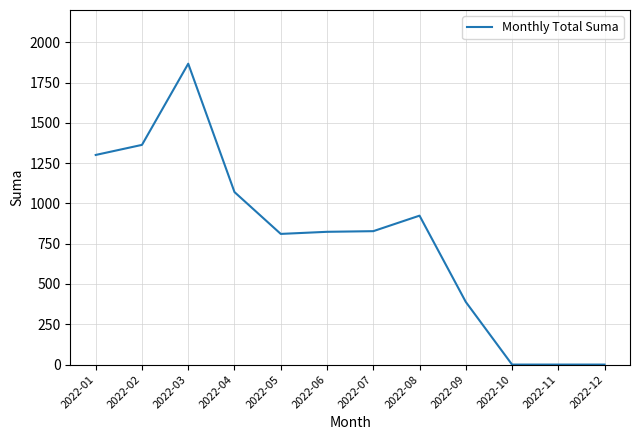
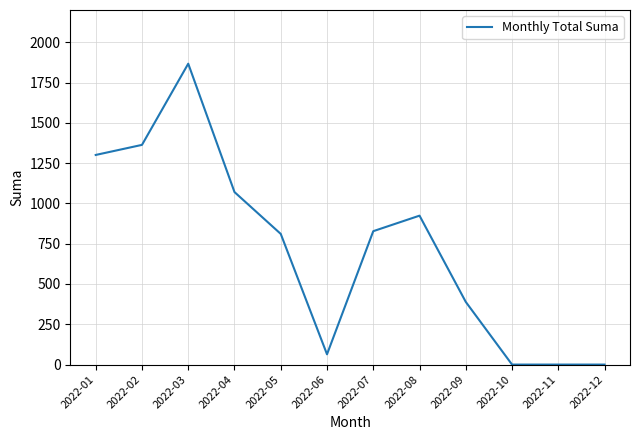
2022-06: 820 -> 60
